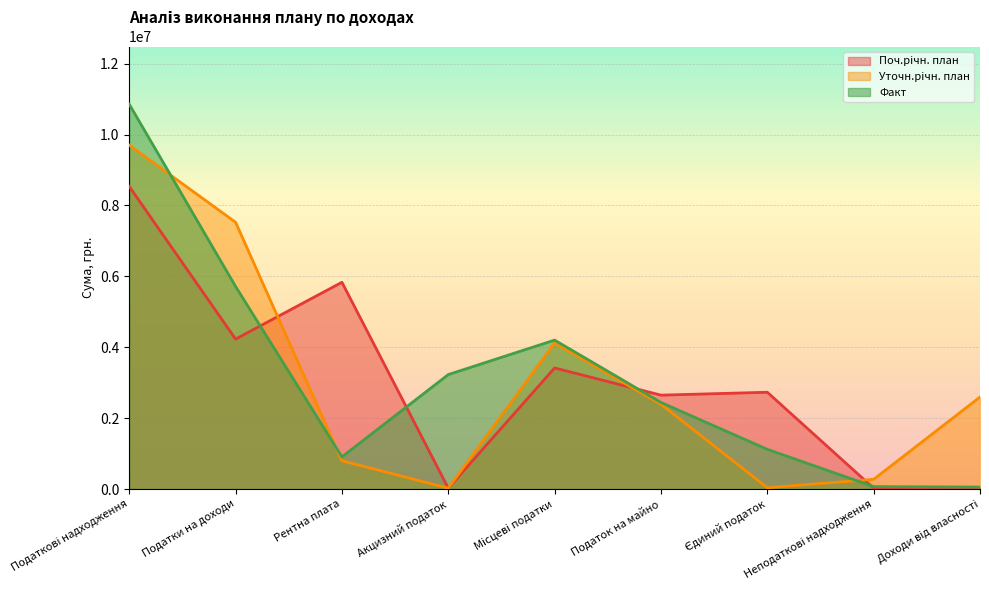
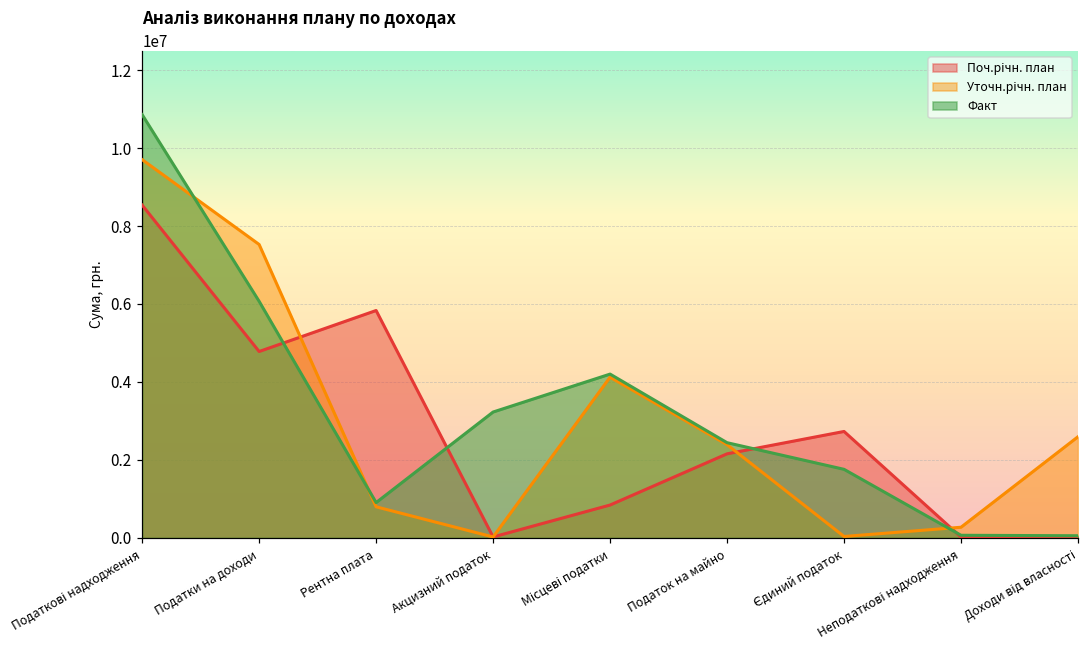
Поч.річн. план, Податки на доходи: 4200000 -> 4800000
Факт, Податки на доходи: 5700000 -> 6100000
Поч.річн. план, Місцеві податки: 3400000 -> 800000
Поч.річн. план, Податок на майно: 2600000 -> 2200000
Факт, Єдиний податок: 1100000 -> 1800000
